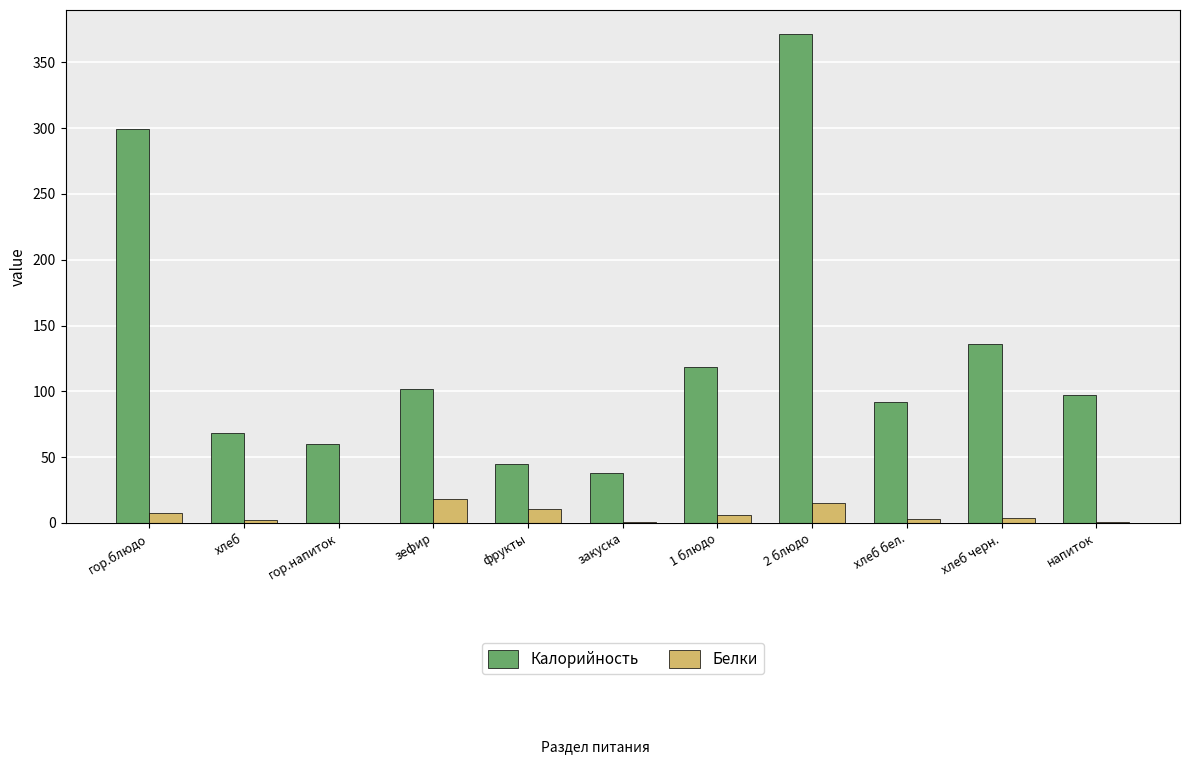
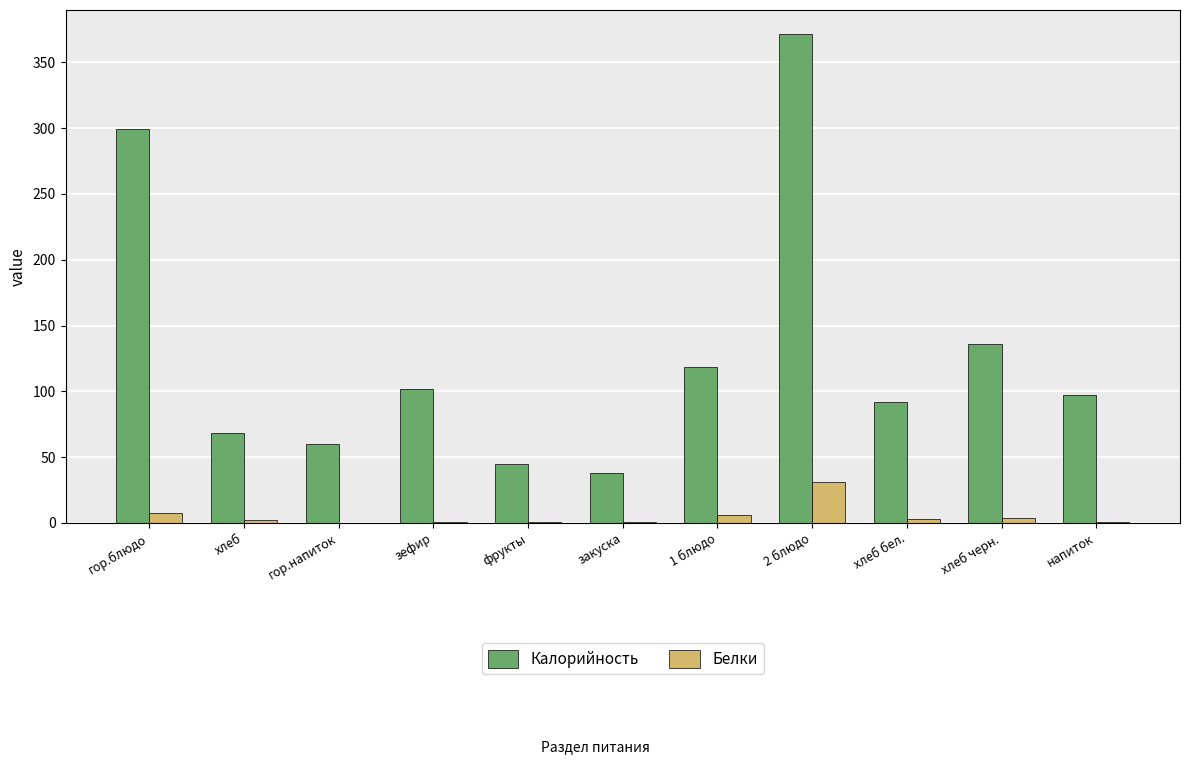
Белки, зефир: 18 -> 1
Белки, фрукты: 10 -> 0
Белки, 2 блюдо: 15 -> 31
